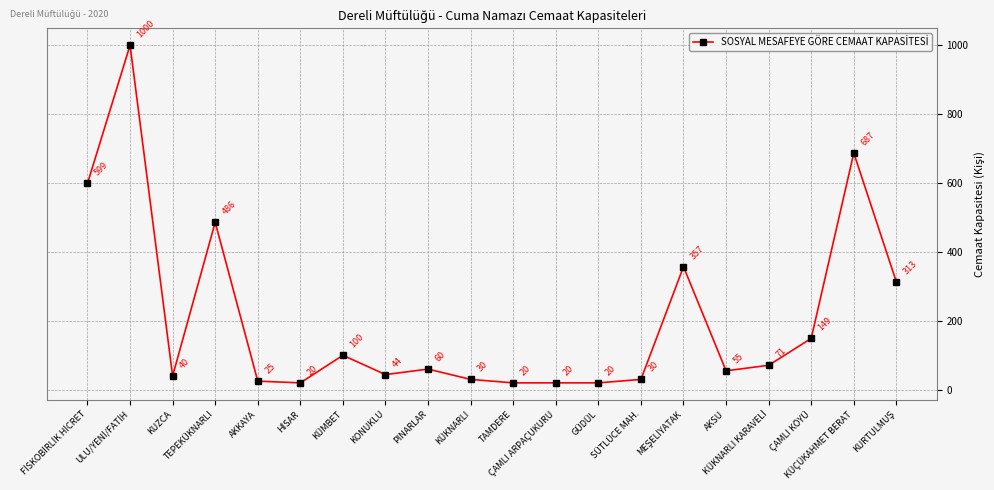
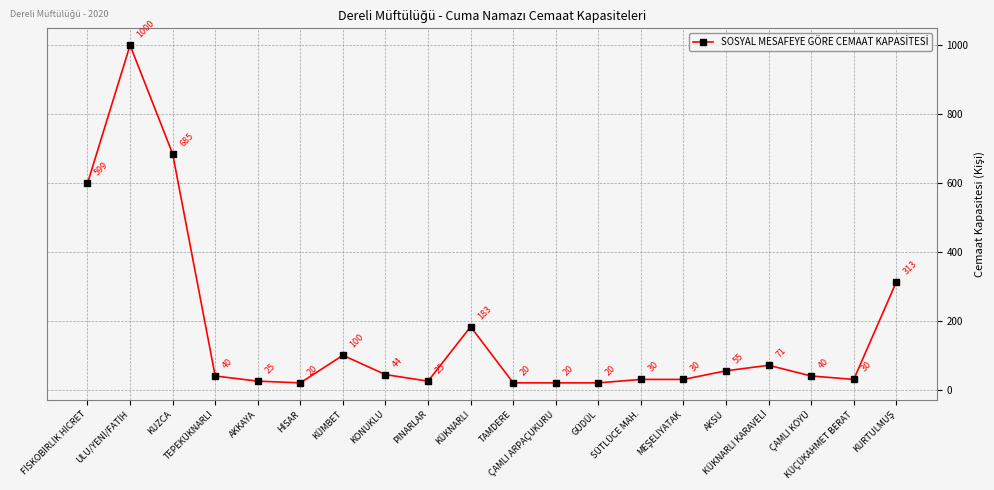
KUZCA: 40 -> 685
TEPEKÜKNARLI: 486 -> 40
PINARLAR: 60 -> 25
KÜKNARLI: 30 -> 183
MEŞELİYATAK: 357 -> 30
ÇAMLI KÖYÜ: 149 -> 40
KÜÇÜKAHMET BERAT: 687 -> 30
